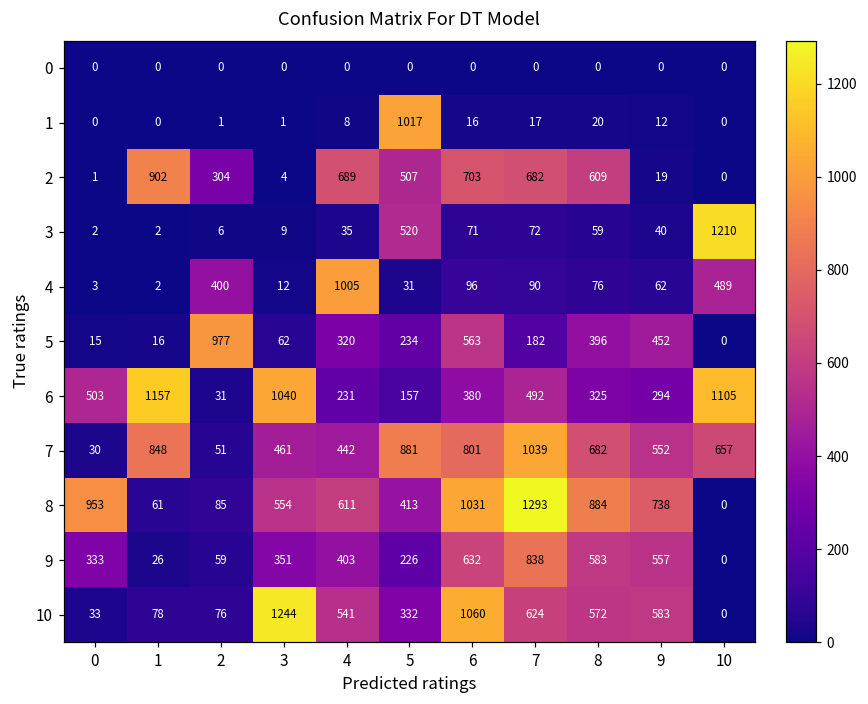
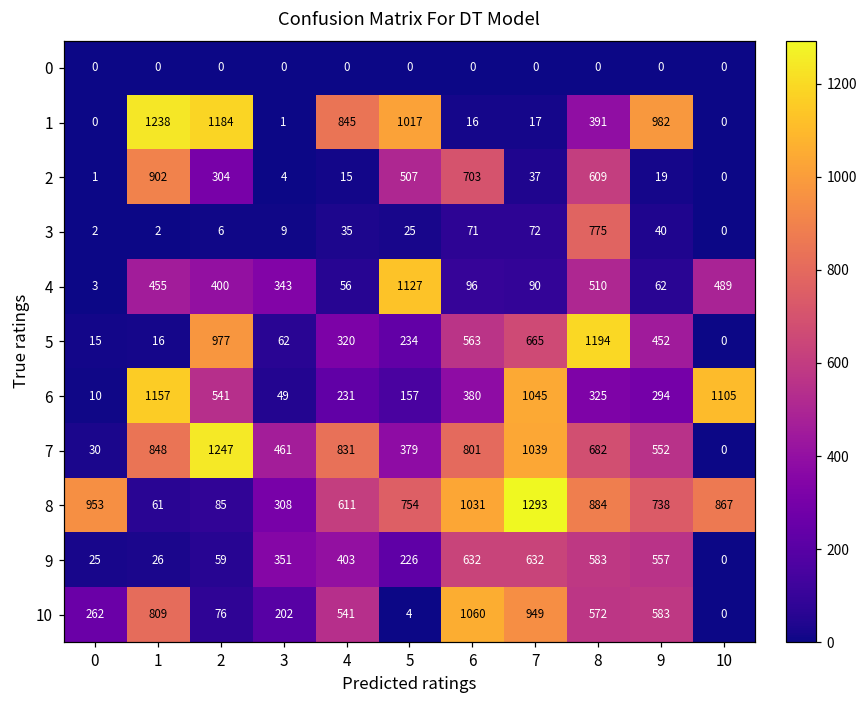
1, 1: 0 -> 1238
1, 2: 1 -> 1184
1, 4: 8 -> 845
1, 8: 20 -> 391
1, 9: 12 -> 982
2, 4: 689 -> 15
2, 7: 682 -> 37
3, 5: 520 -> 25
3, 8: 59 -> 775
3, 10: 1210 -> 0
4, 1: 2 -> 455
4, 3: 12 -> 343
4, 4: 1005 -> 56
4, 5: 31 -> 1127
4, 8: 76 -> 510
5, 7: 182 -> 665
5, 8: 396 -> 1194
6, 0: 503 -> 10
6, 2: 31 -> 541
6, 3: 1040 -> 49
6, 7: 492 -> 1045
7, 2: 51 -> 1247
7, 4: 442 -> 831
7, 5: 881 -> 379
7, 10: 657 -> 0
8, 3: 554 -> 308
8, 5: 413 -> 754
8, 10: 0 -> 867
9, 0: 333 -> 25
9, 7: 838 -> 632
10, 0: 33 -> 262
10, 1: 78 -> 809
10, 3: 1244 -> 202
10, 5: 332 -> 4
10, 7: 624 -> 949
